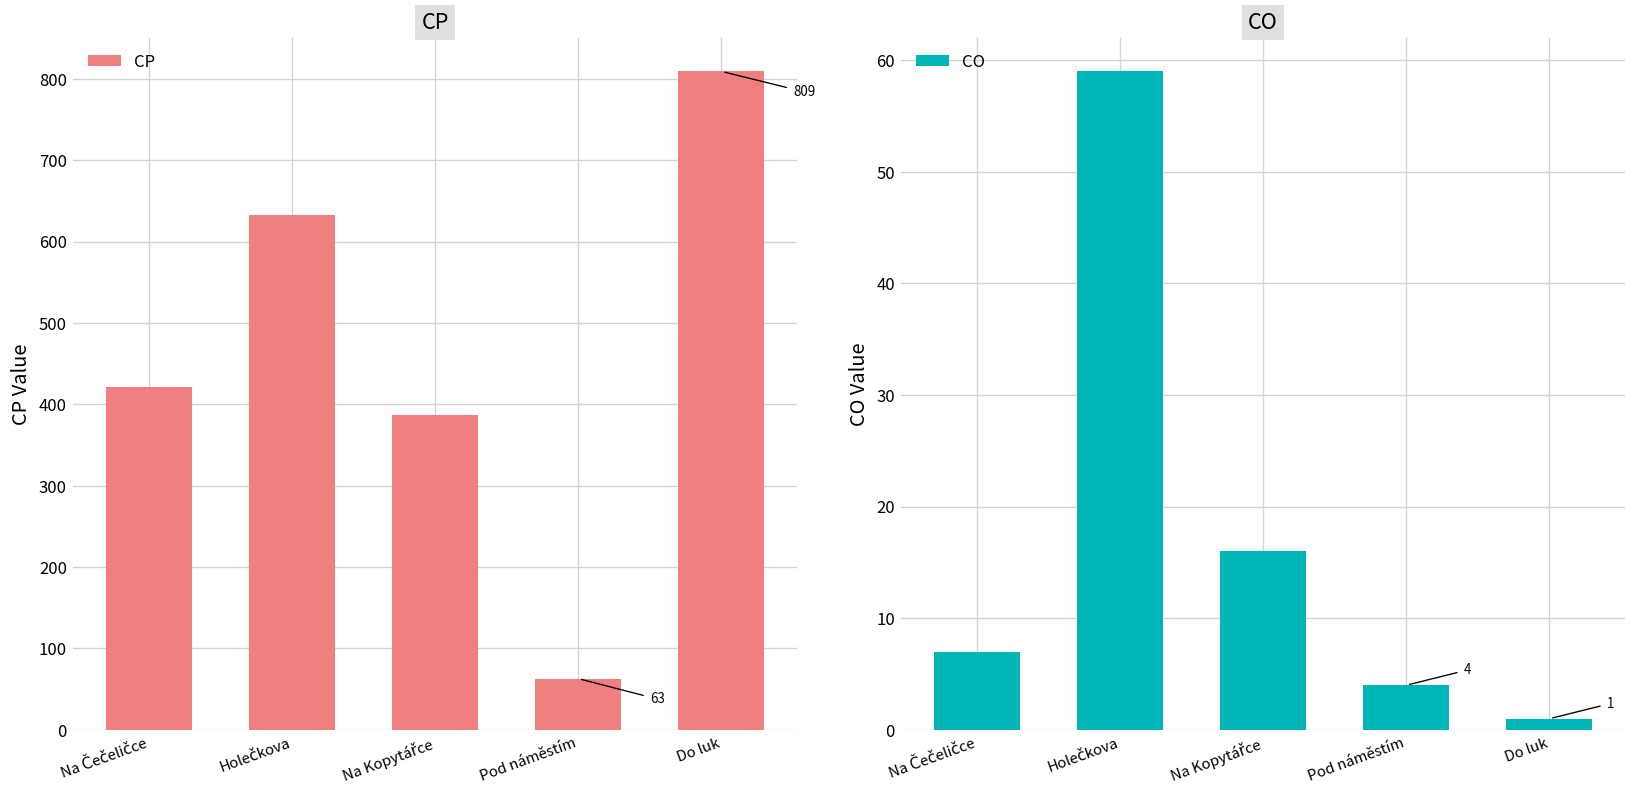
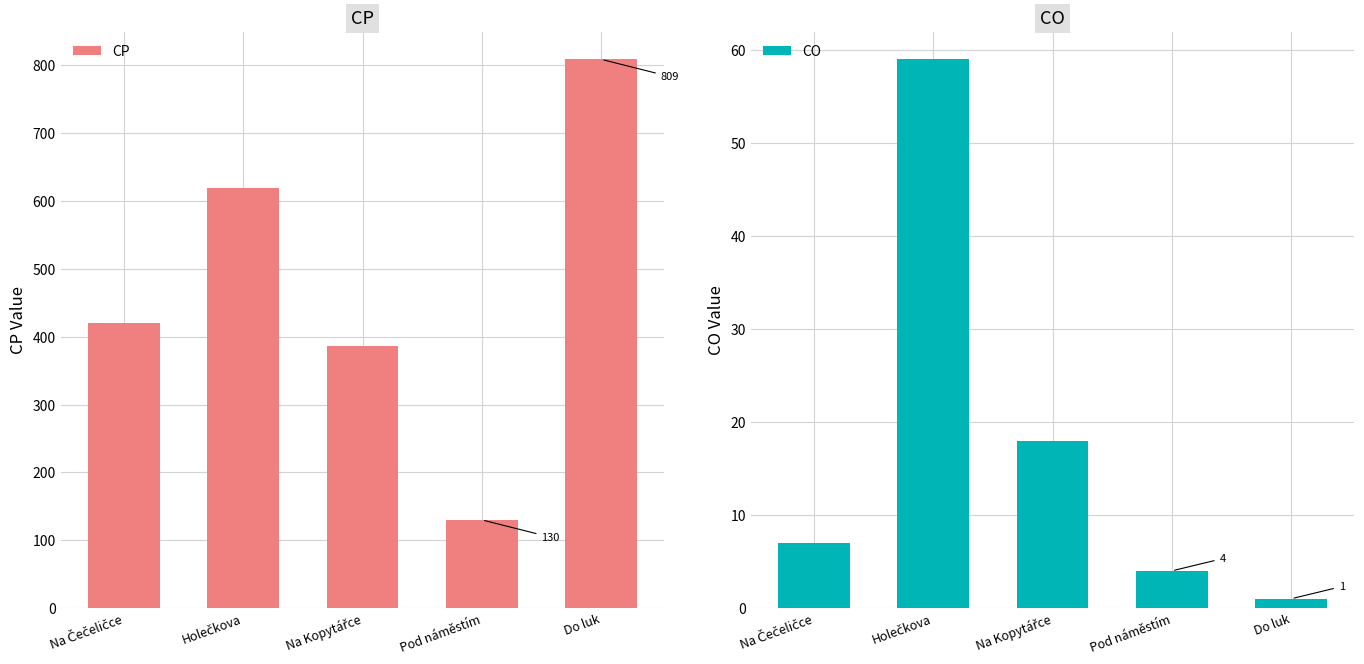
CP, Holečkova: 630 -> 620
CP, Pod náměstím: 63 -> 130
CO, Na Kopytářce: 16 -> 18
